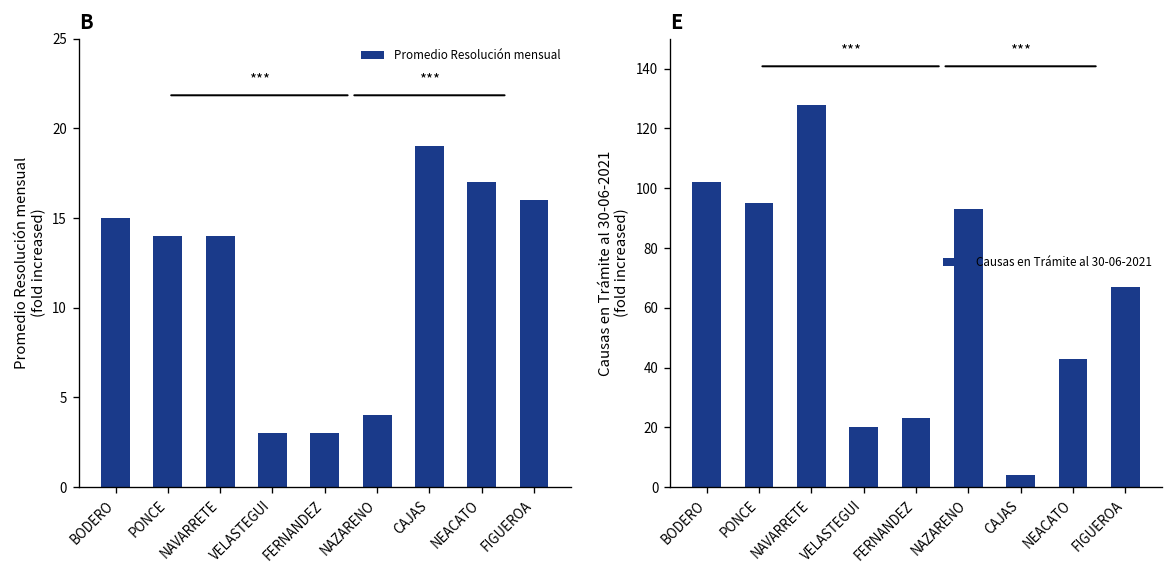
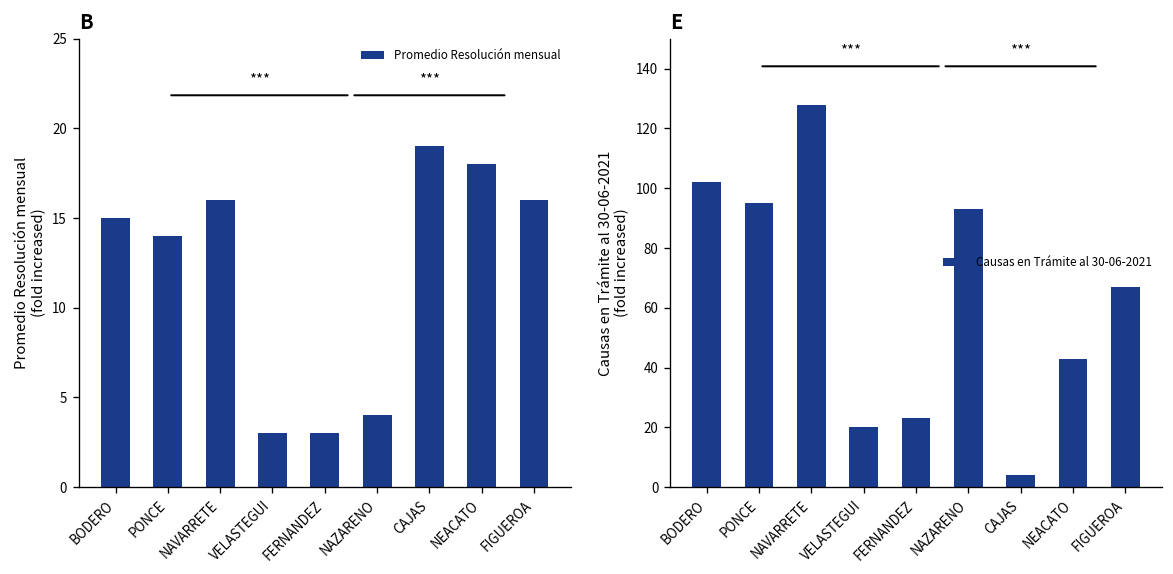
B, NAVARRETE: 14 -> 16
B, NEACATO: 17 -> 18
